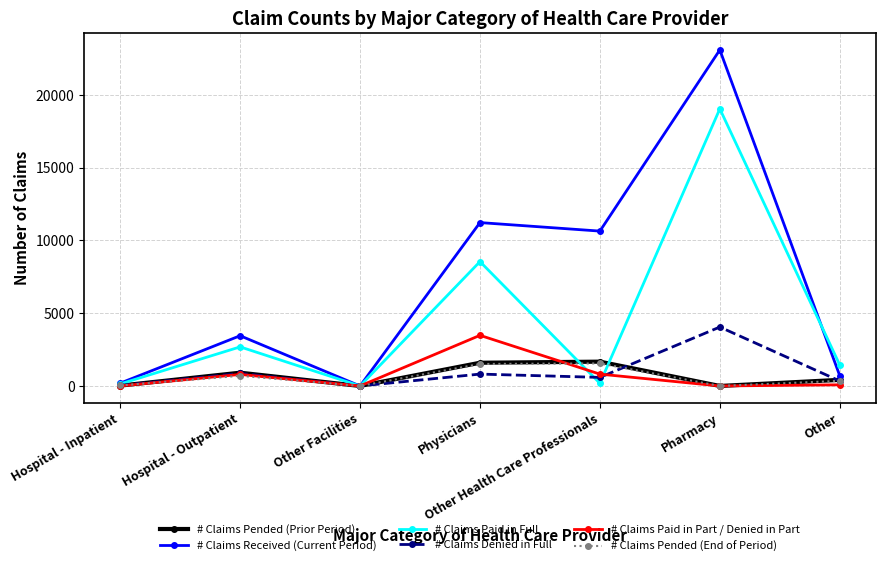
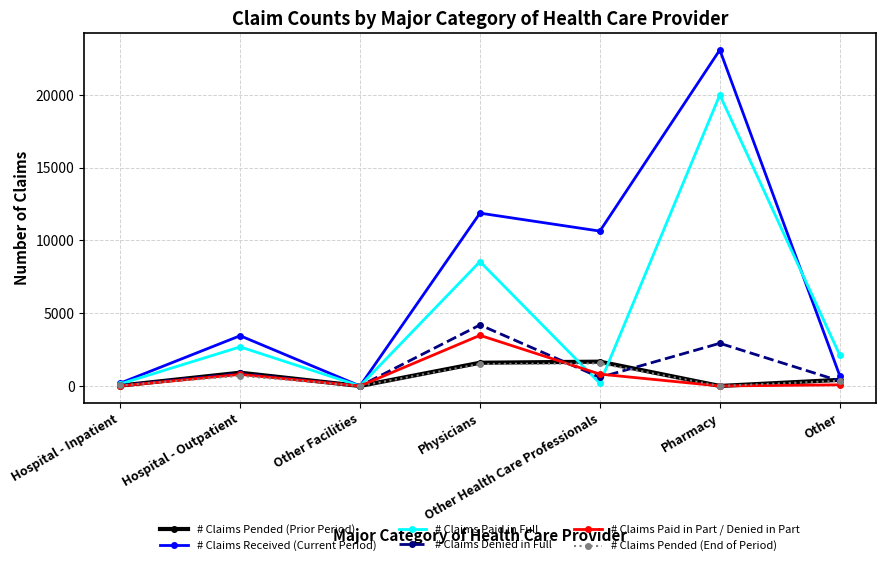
# Claims Received (Current Period), Physicians: 11200 -> 11900
# Claims Denied in Full, Physicians: 800 -> 4200
# Claims Paid in Full, Pharmacy: 19000 -> 20000
# Claims Denied in Full, Pharmacy: 4000 -> 2900
# Claims Paid in Full, Other: 1400 -> 2100
